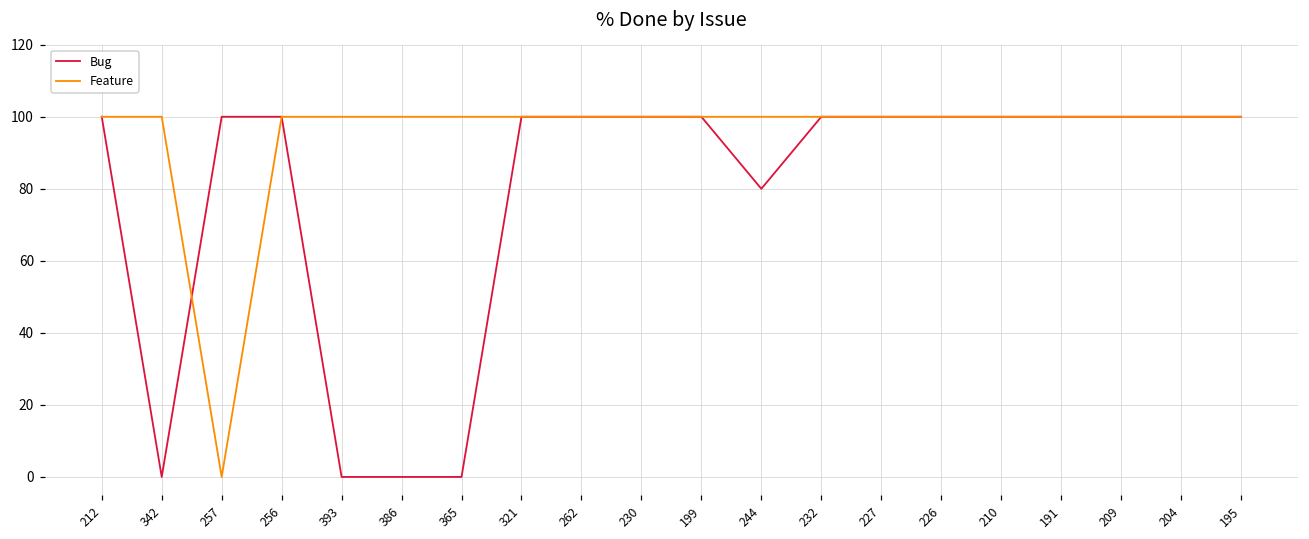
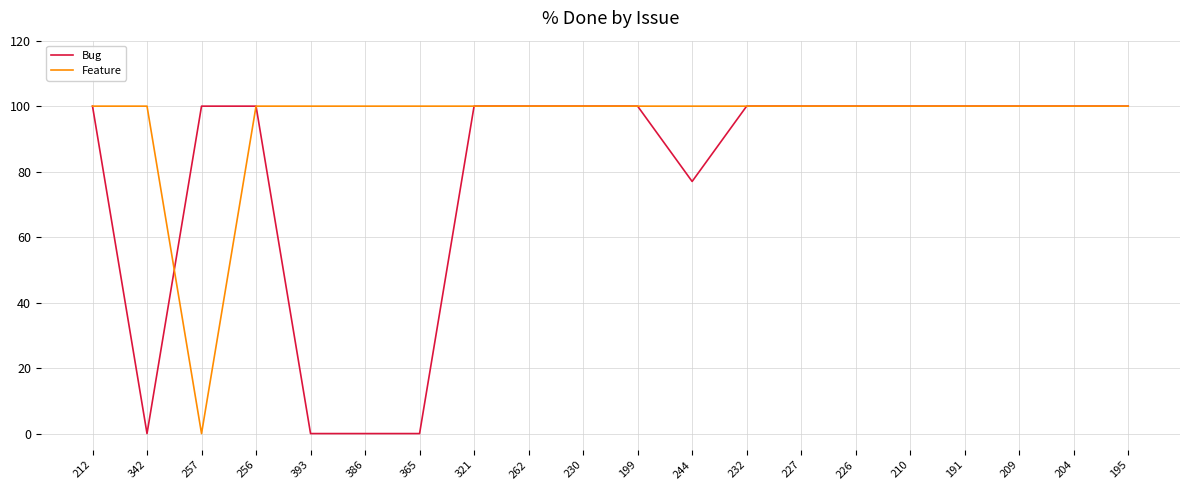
Bug, 244: 80 -> 77
